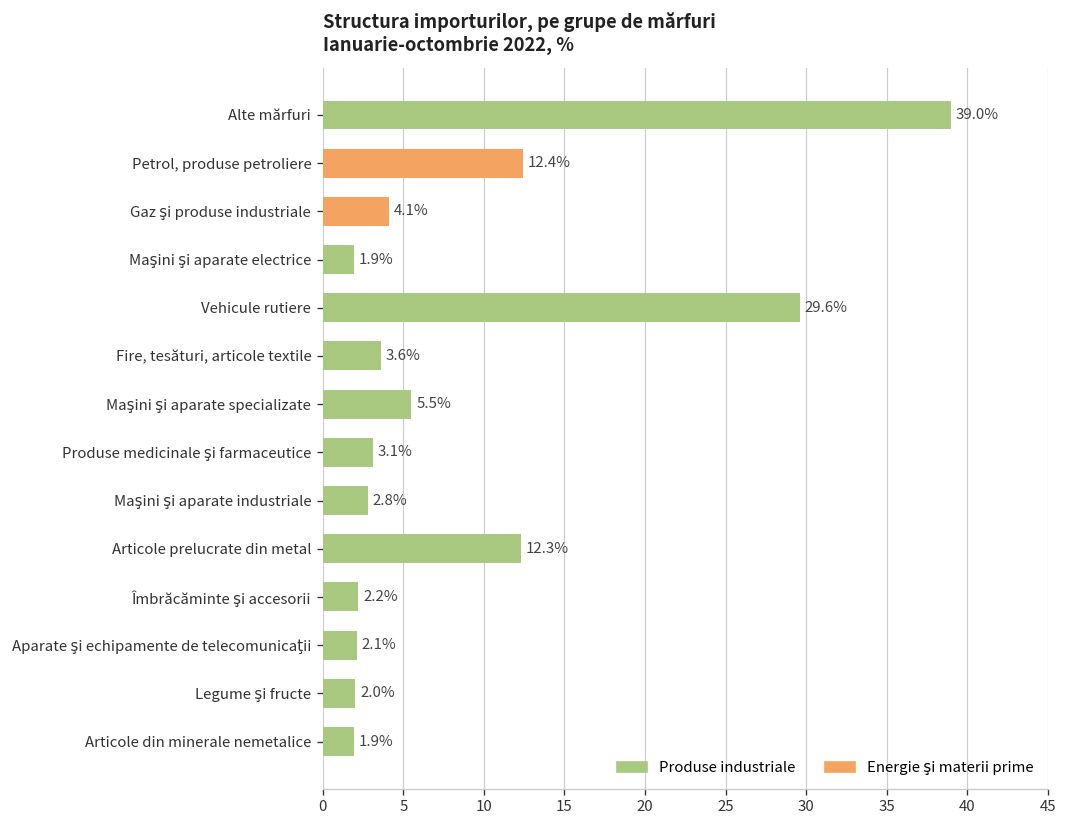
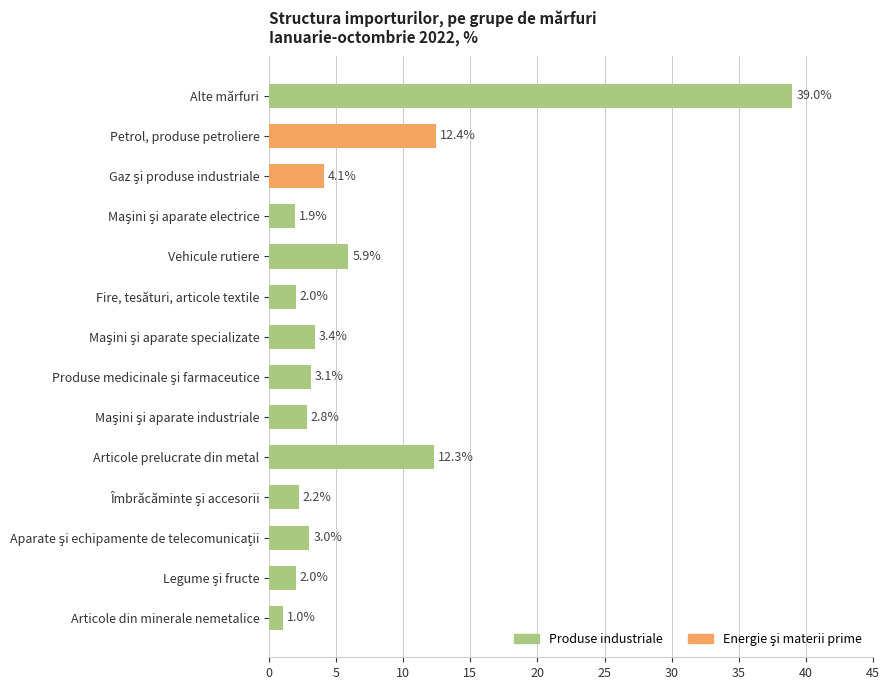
Vehicule rutiere: 29.6% -> 5.9%
Fire, tesături, articole textile: 3.6% -> 2.0%
Maşini şi aparate specializate: 5.5% -> 3.4%
Aparate şi echipamente de telecomunicaţii: 2.1% -> 3.0%
Articole din minerale nemetalice: 1.9% -> 1.0%
